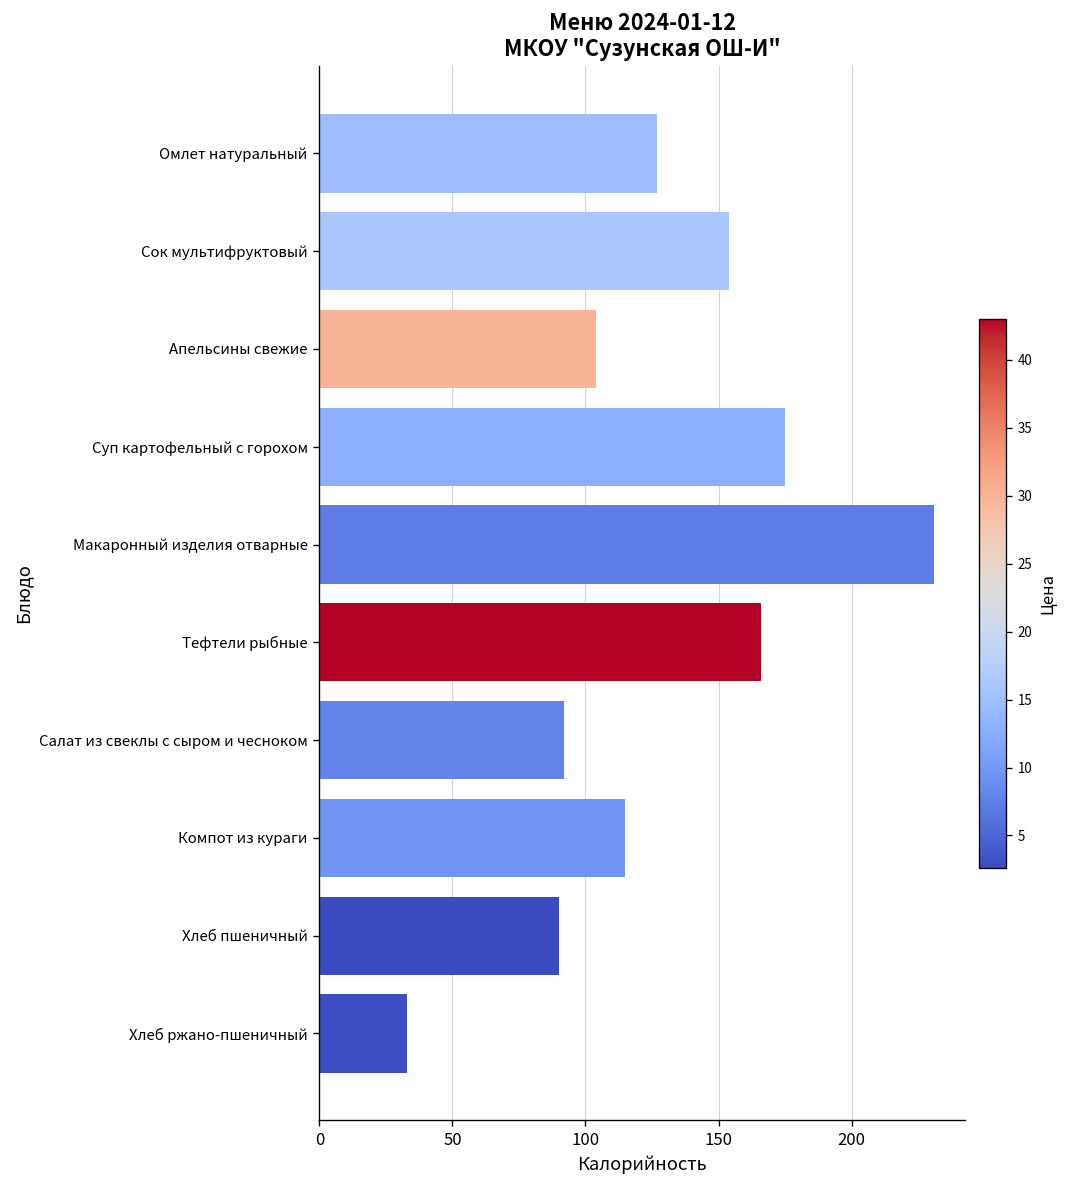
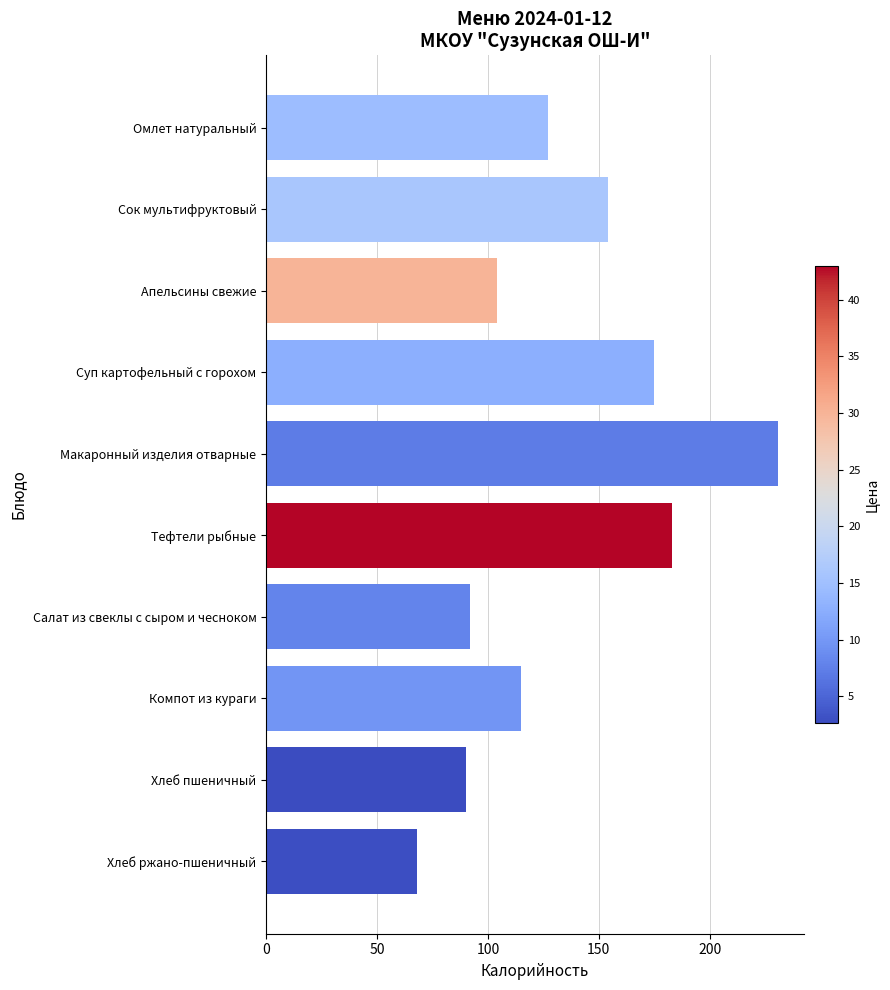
Тефтели рыбные: 166 -> 183
Хлеб ржано-пшеничный: 33 -> 68
